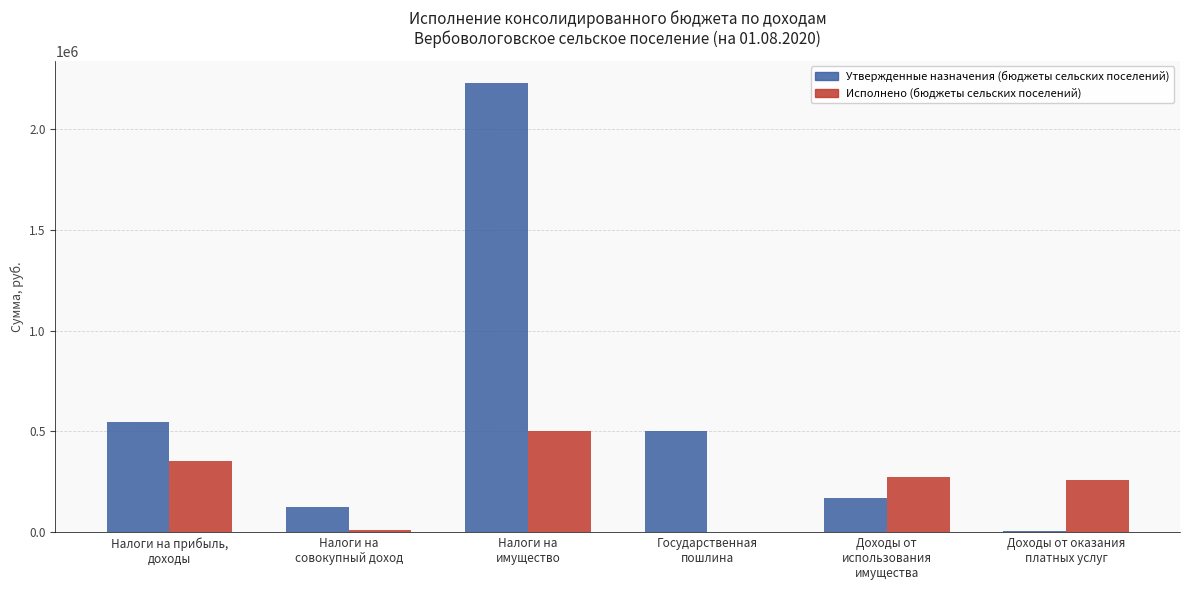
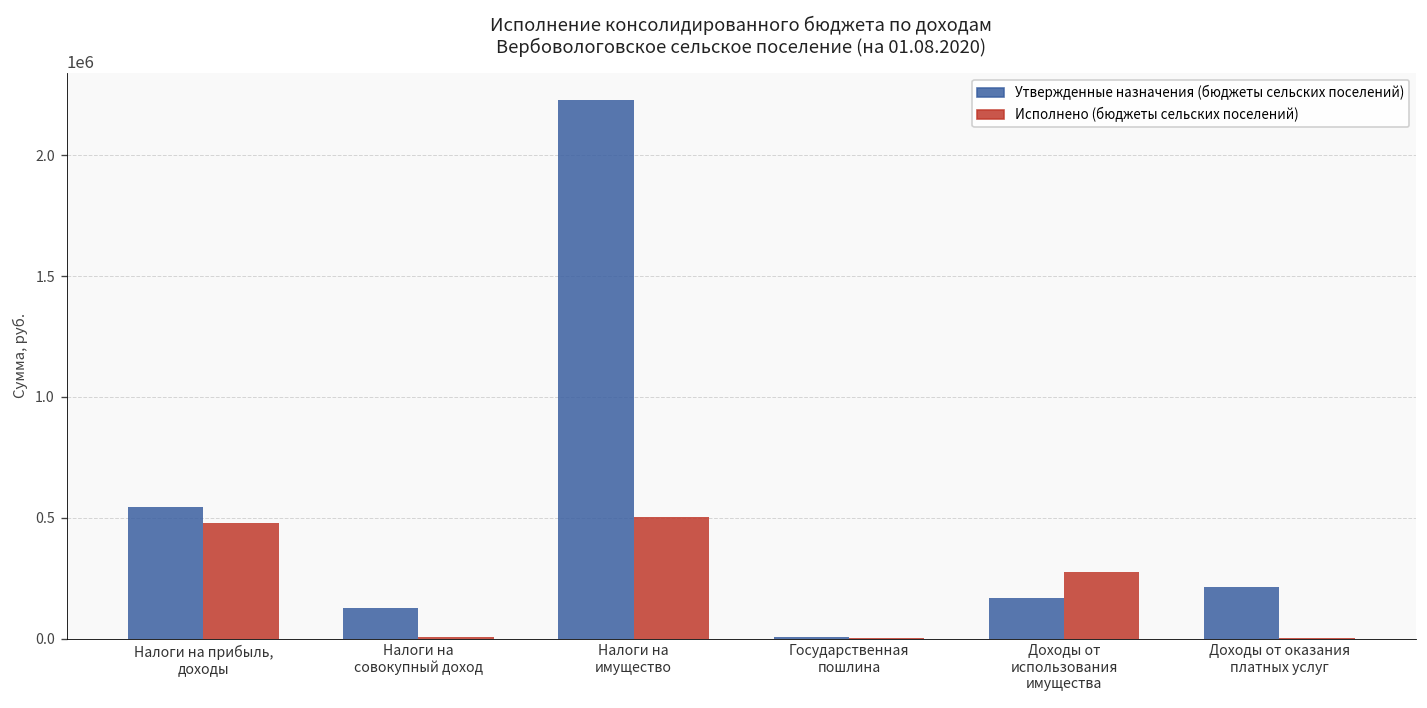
Исполнено (бюджеты сельских поселений), Налоги на прибыль, доходы: 350000 -> 480000
Утвержденные назначения (бюджеты сельских поселений), Государственная пошлина: 500000 -> 0
Утвержденные назначения (бюджеты сельских поселений), Доходы от оказания платных услуг: 0 -> 210000
Исполнено (бюджеты сельских поселений), Доходы от оказания платных услуг: 260000 -> 0
